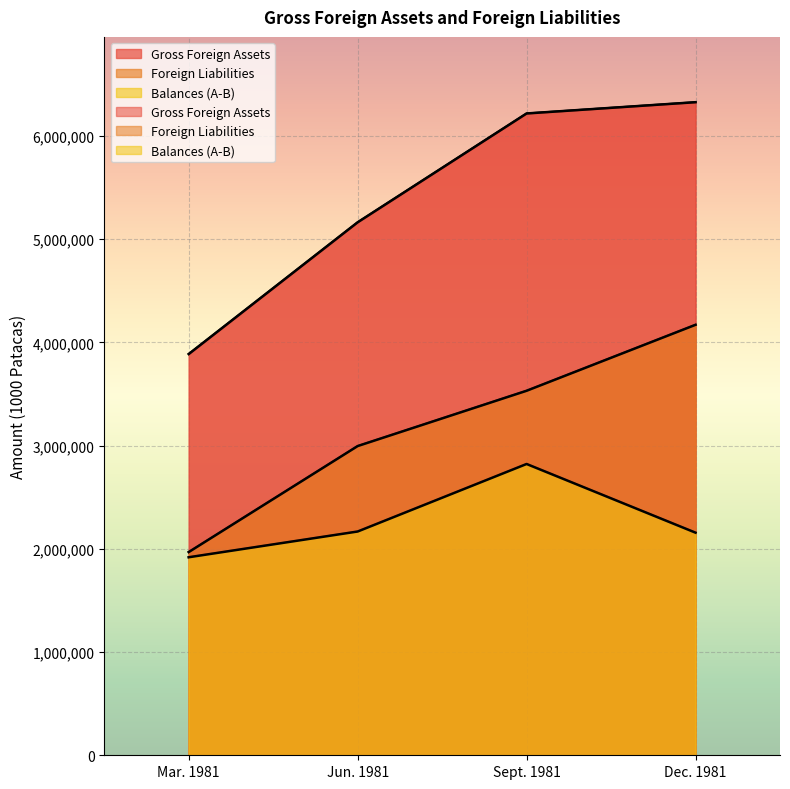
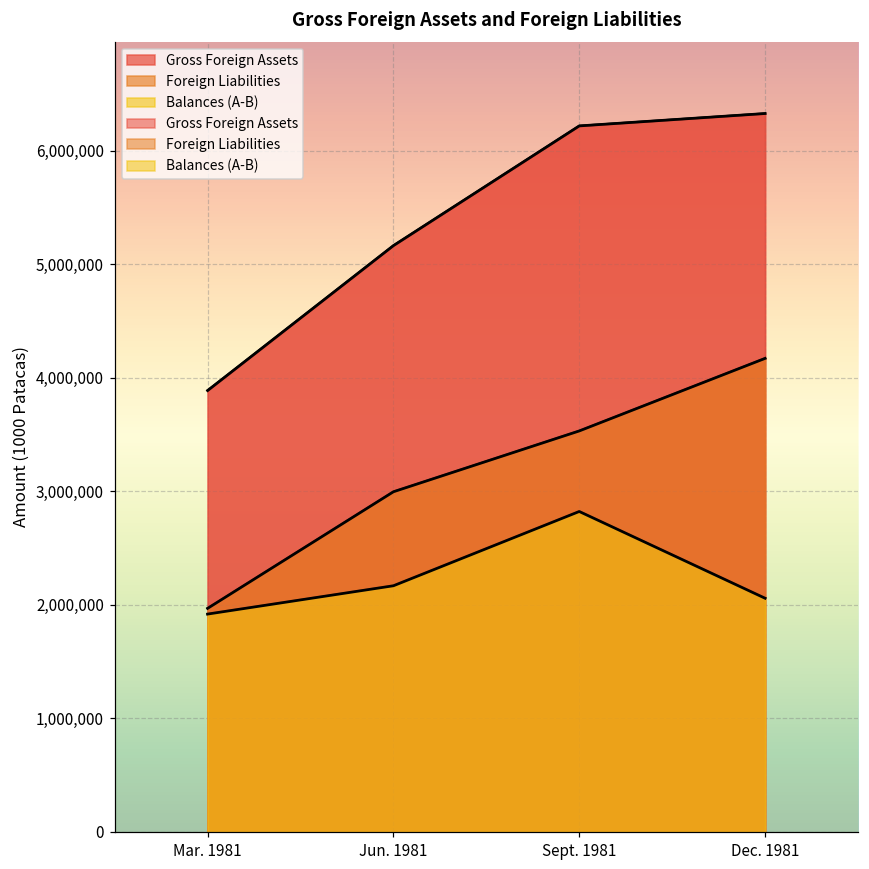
Balances (A-B), Dec. 1981: 2,160,000 -> 2,060,000
